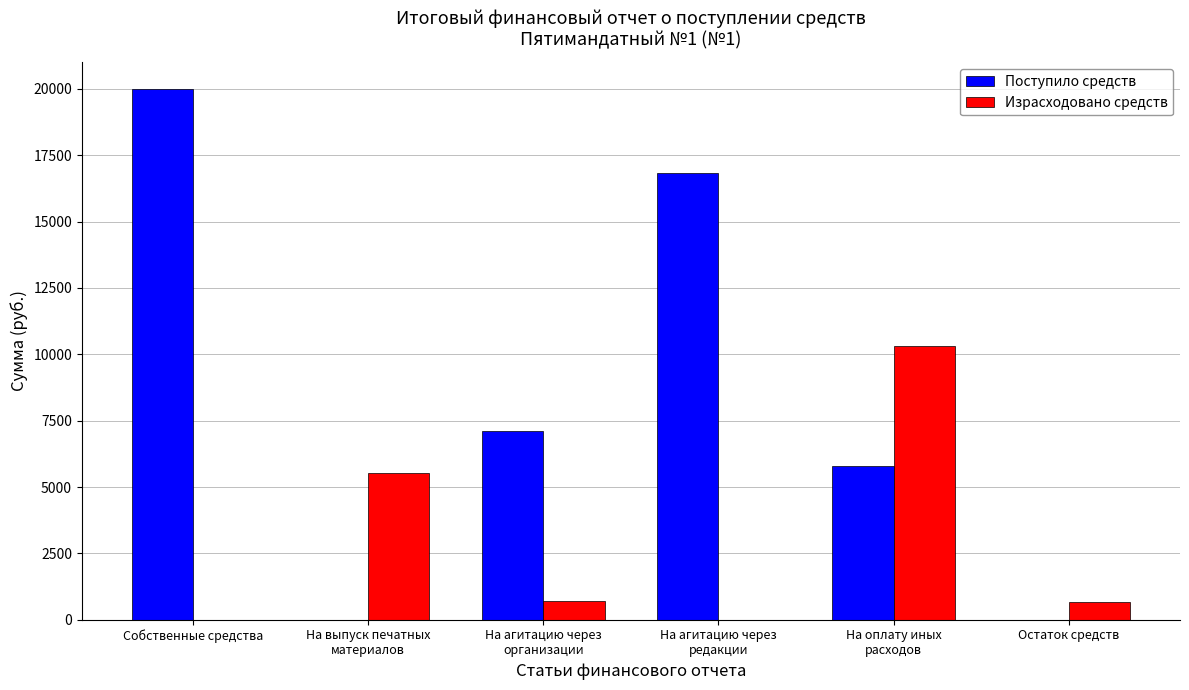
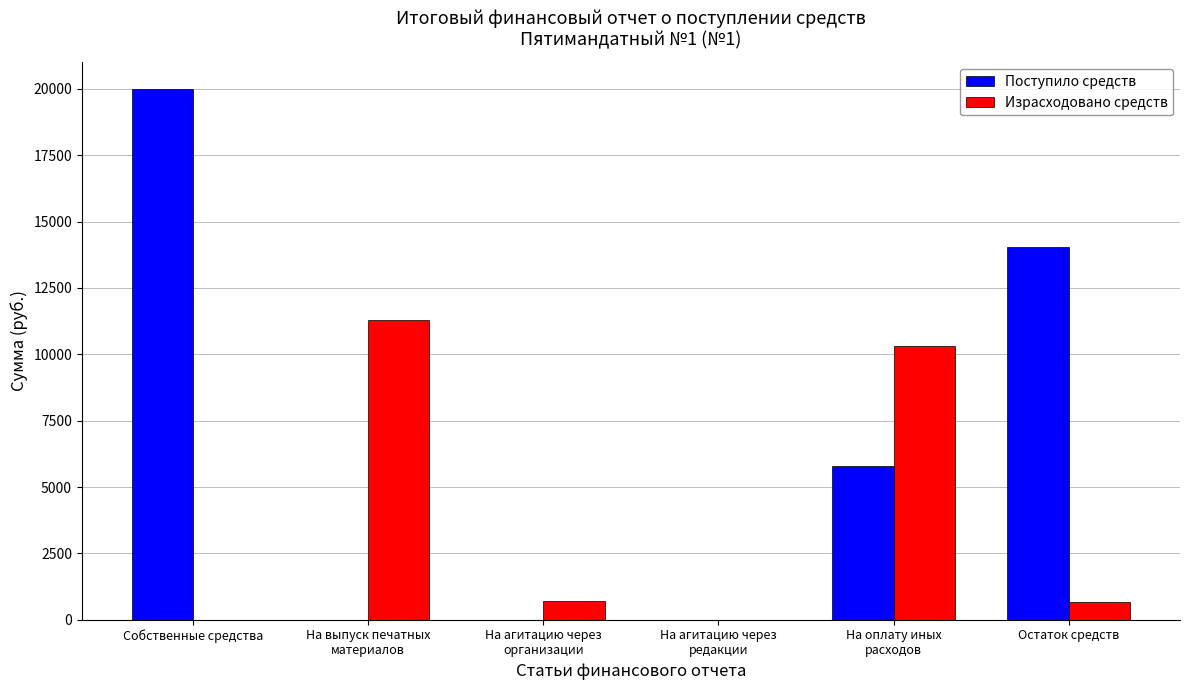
Израсходовано средств, На выпуск печатных материалов: 5500 -> 11300
Поступило средств, На агитацию через организации: 7100 -> 0
Поступило средств, На агитацию через редакции: 16800 -> 0
Поступило средств, Остаток средств: 0 -> 14000
